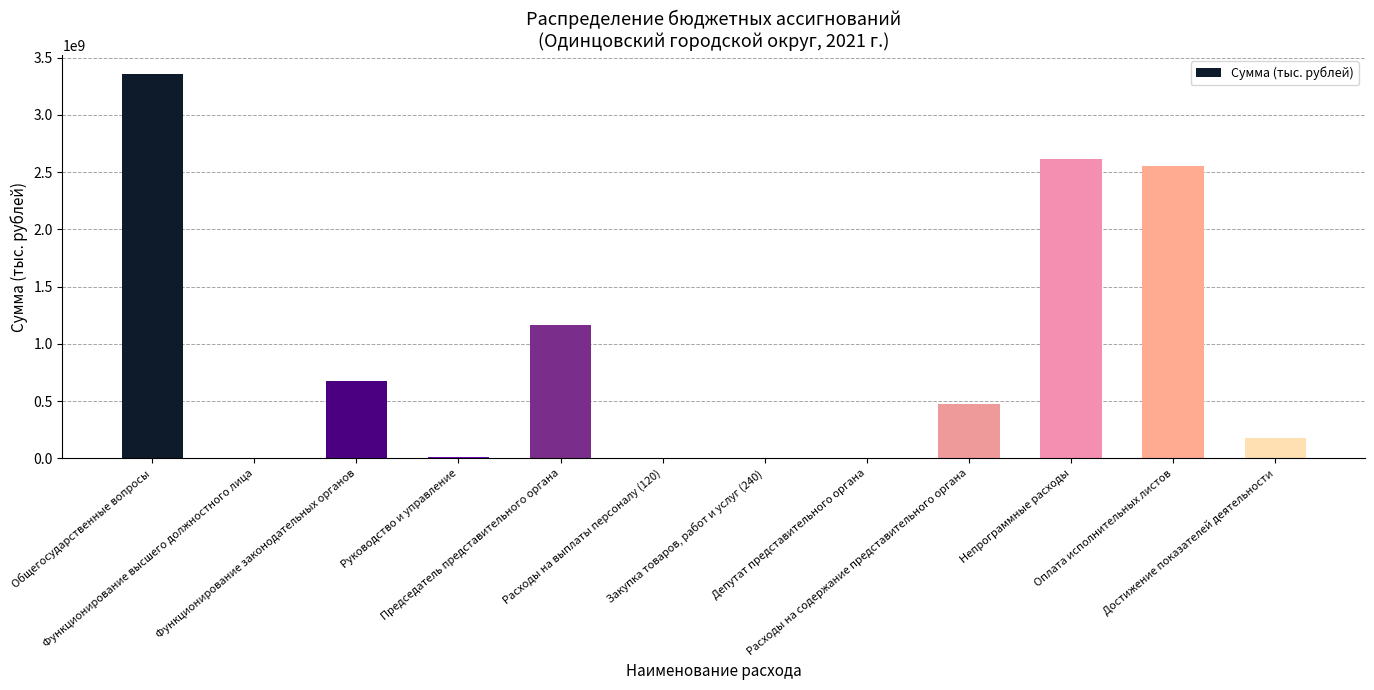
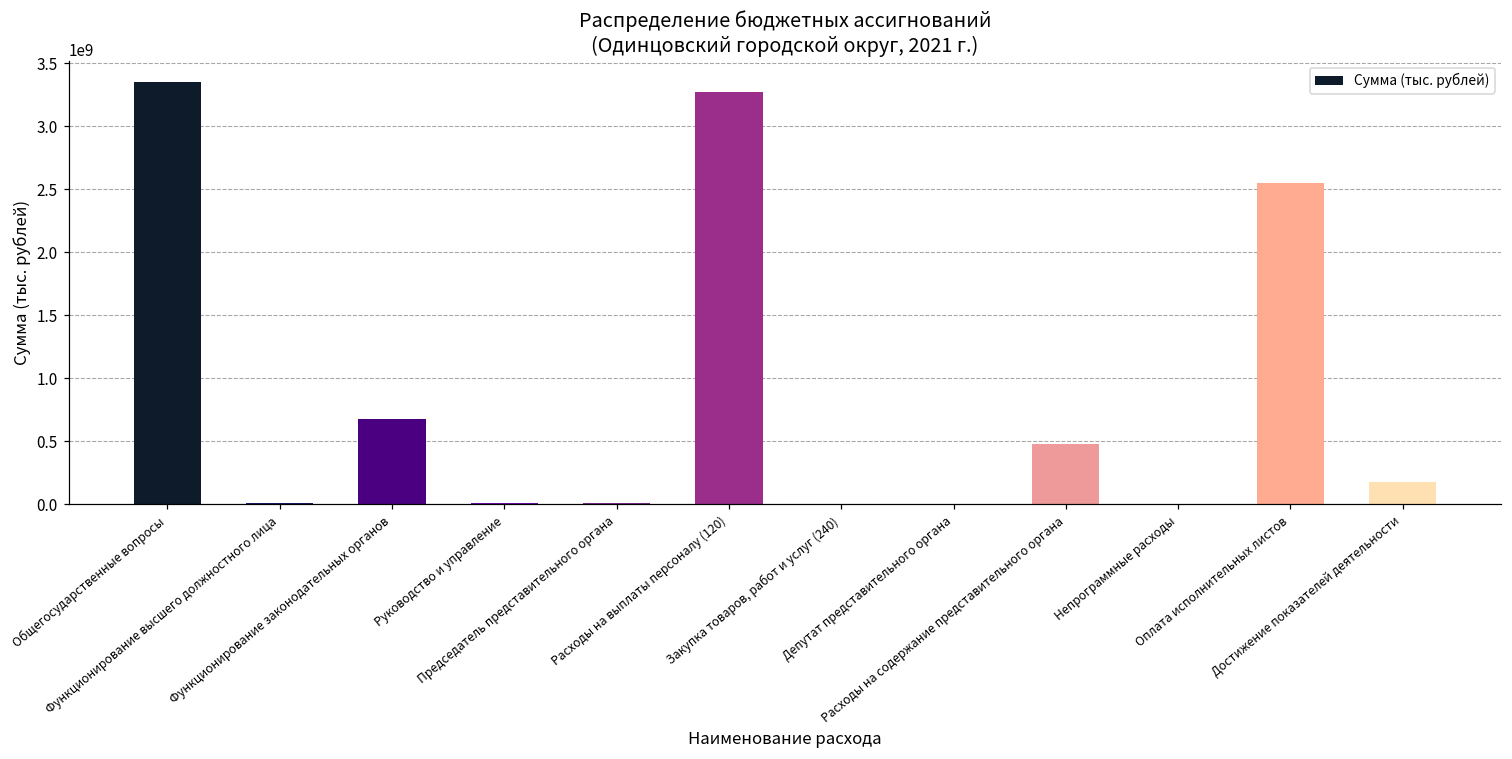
Председатель представительного органа: 1170000000 -> 10000000
Расходы на выплаты персоналу (120): 10000000 -> 3270000000
Непрограммные расходы: 2620000000 -> 0
